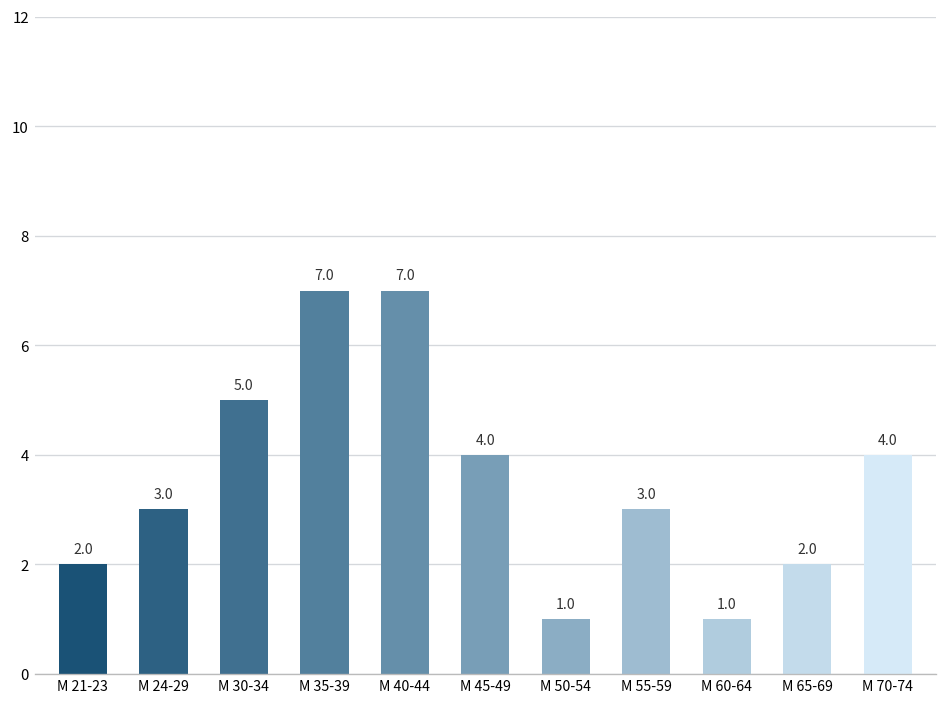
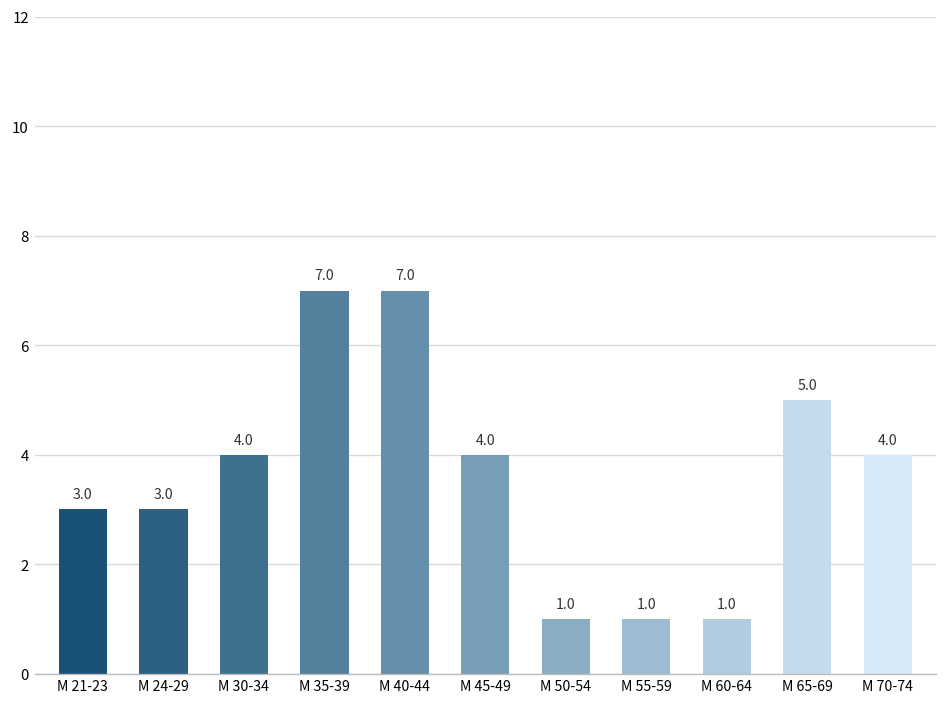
М 21-23: 2.0 -> 3.0
М 30-34: 5.0 -> 4.0
М 55-59: 3.0 -> 1.0
М 65-69: 2.0 -> 5.0
